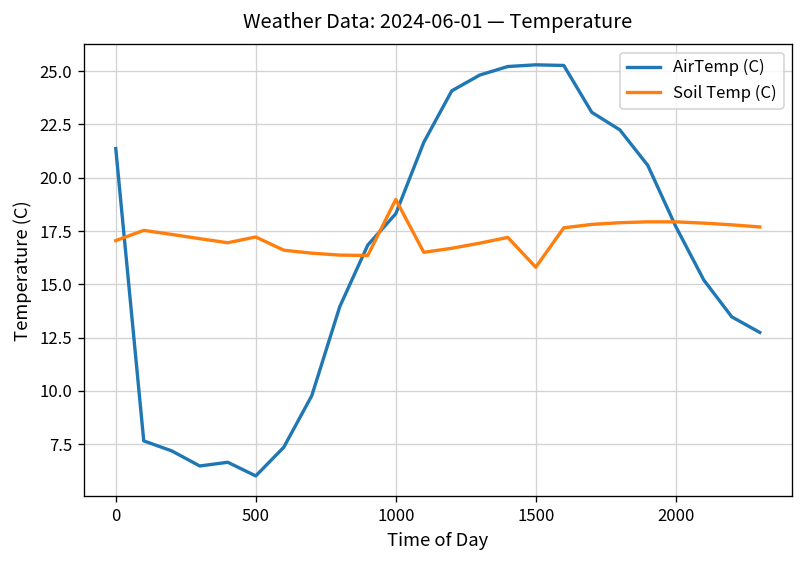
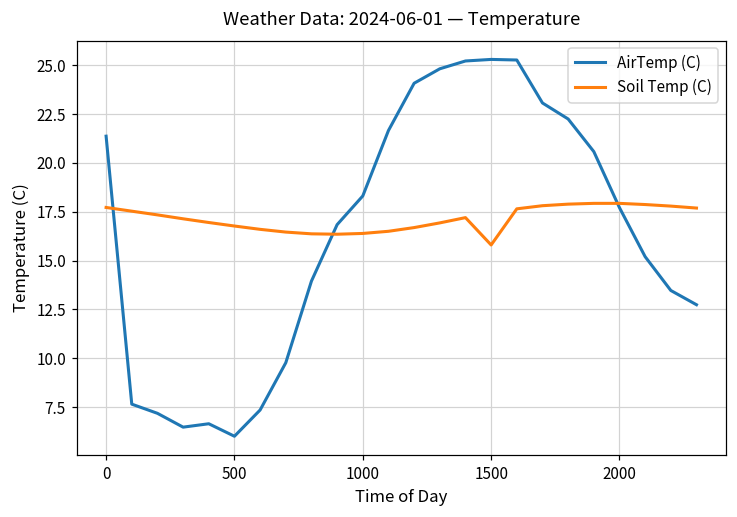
Soil Temp (C), 0: 17.1 -> 17.7
Soil Temp (C), 500: 17.2 -> 16.8
Soil Temp (C), 1000: 19.0 -> 16.4
